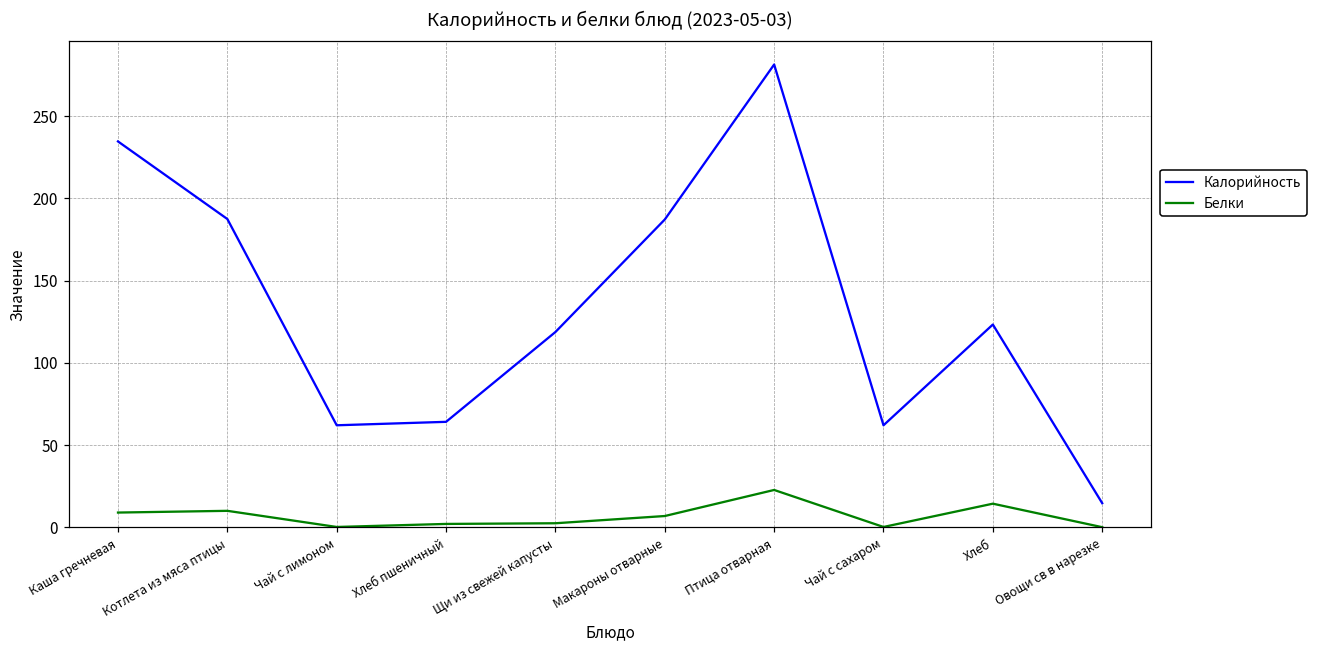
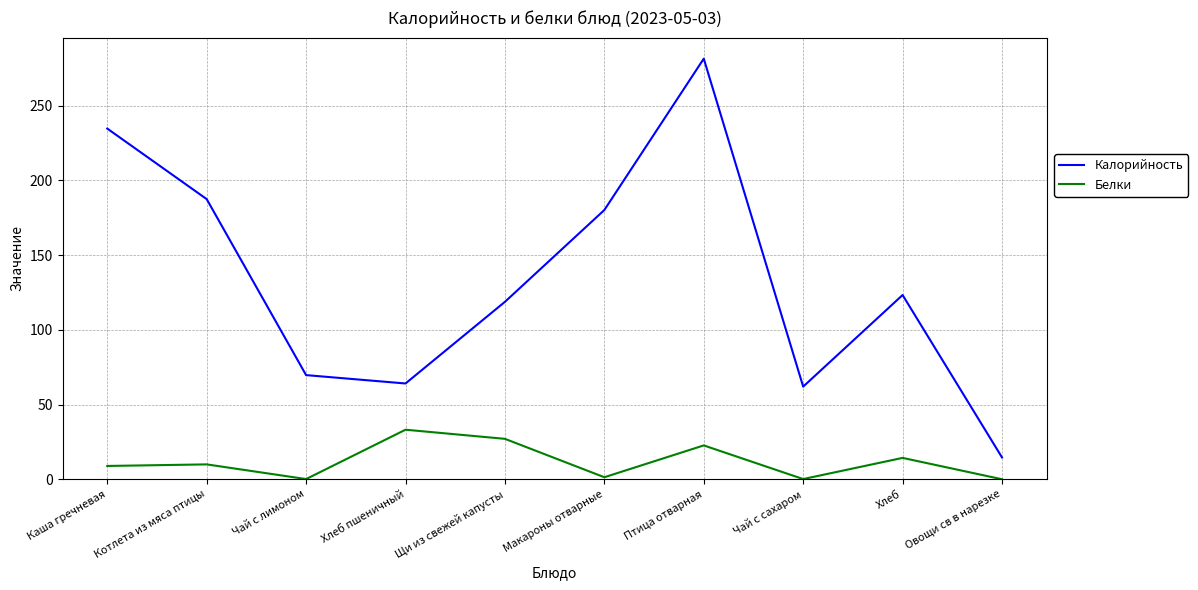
Калорийность, Чай с лимоном: 62 -> 70
Белки, Хлеб пшеничный: 2 -> 33
Белки, Щи из свежей капусты: 2 -> 27
Калорийность, Макароны отварные: 187 -> 180
Белки, Макароны отварные: 7 -> 1
